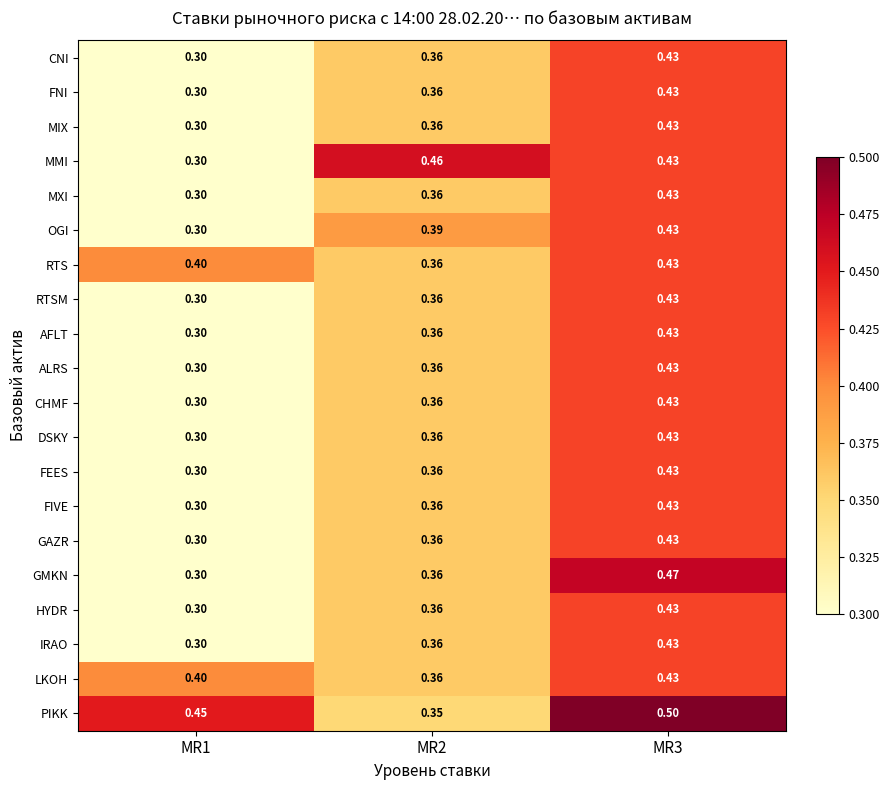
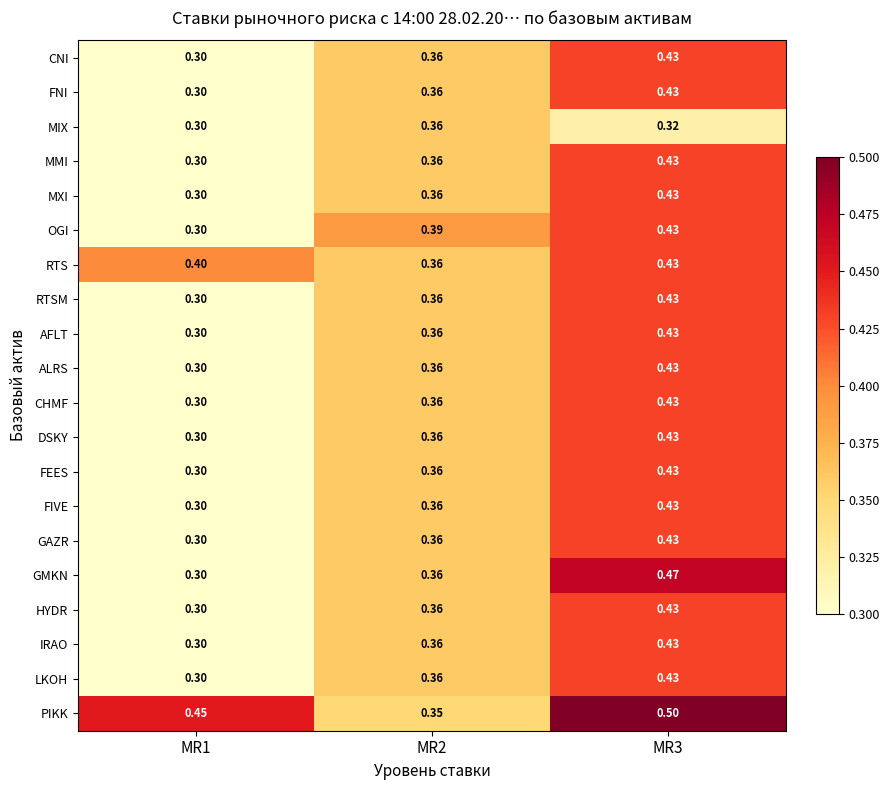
MIX, MR3: 0.43 -> 0.32
MMI, MR2: 0.46 -> 0.36
LKOH, MR1: 0.40 -> 0.30
